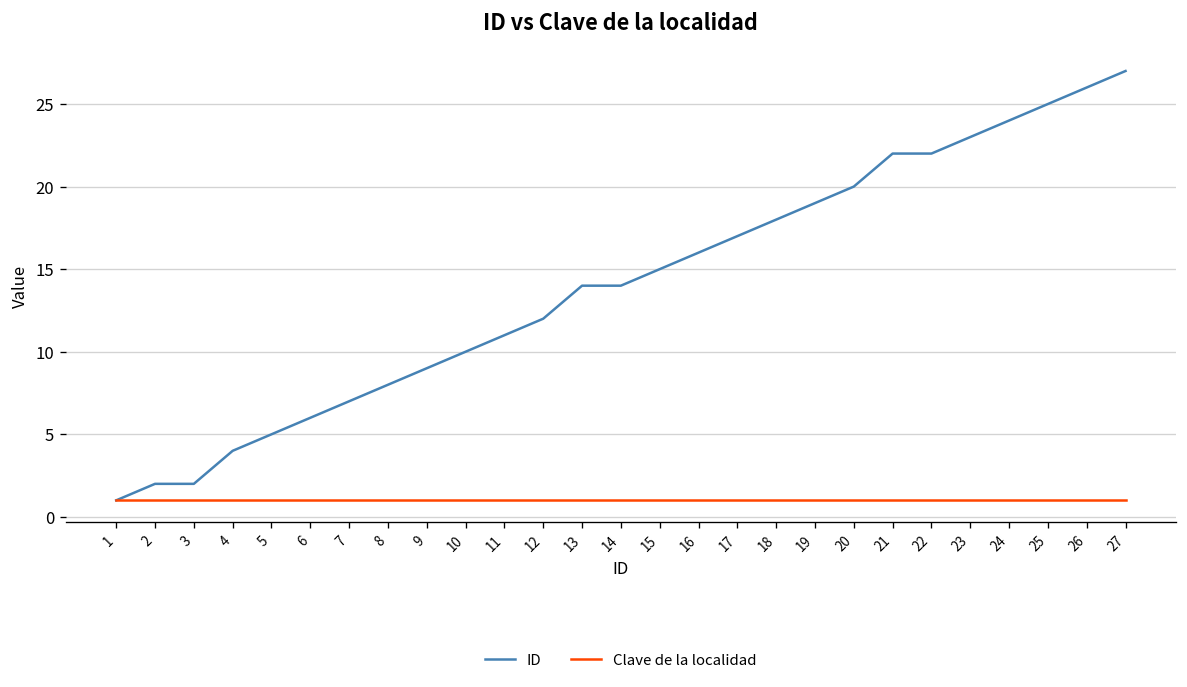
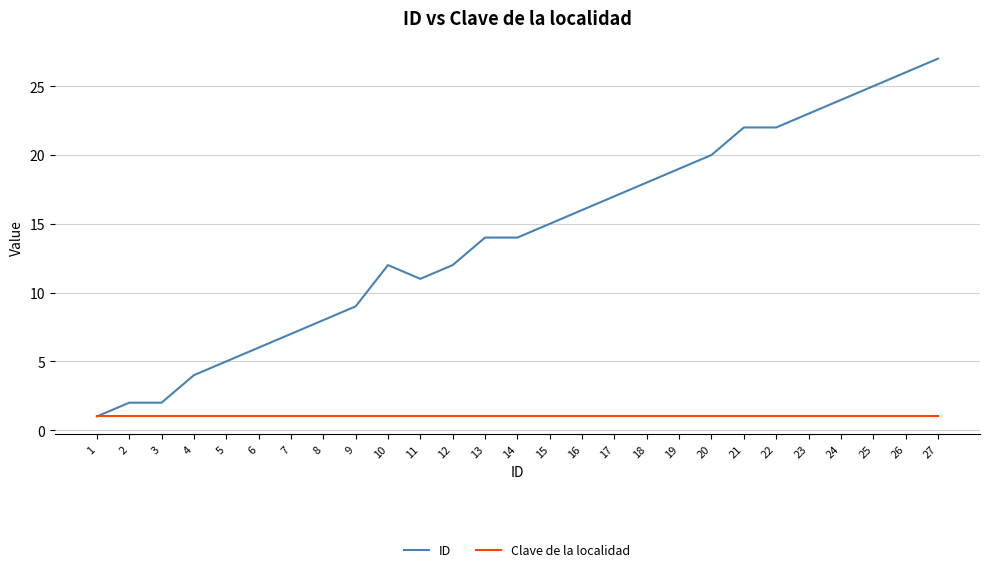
ID, 10: 10 -> 12
